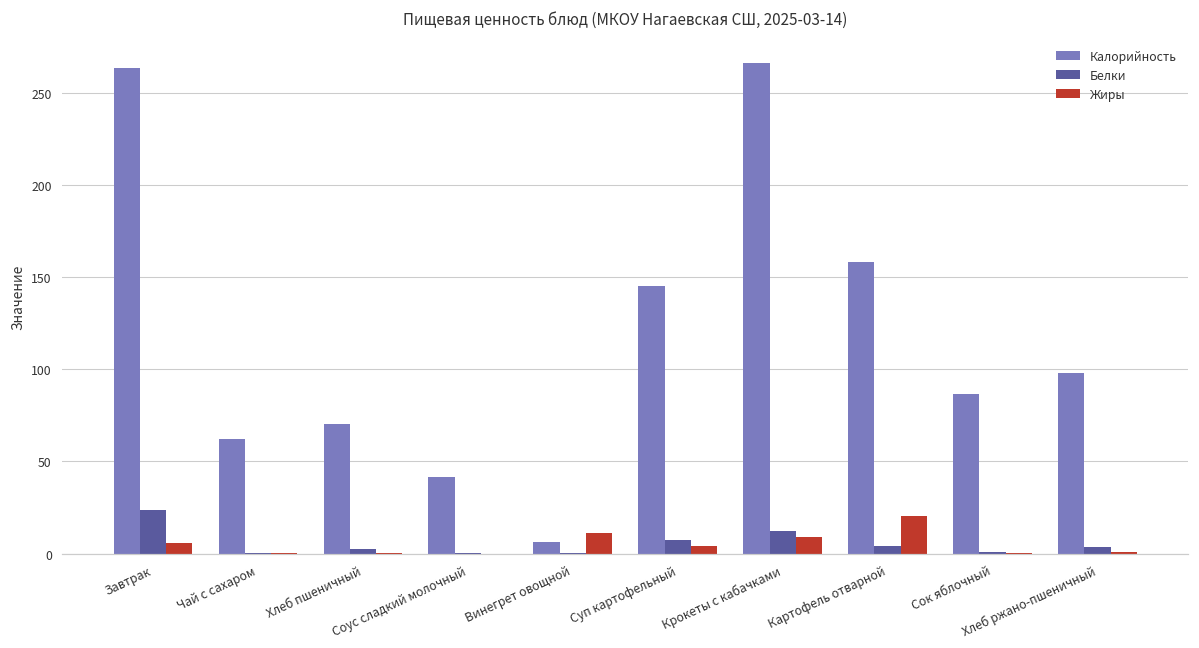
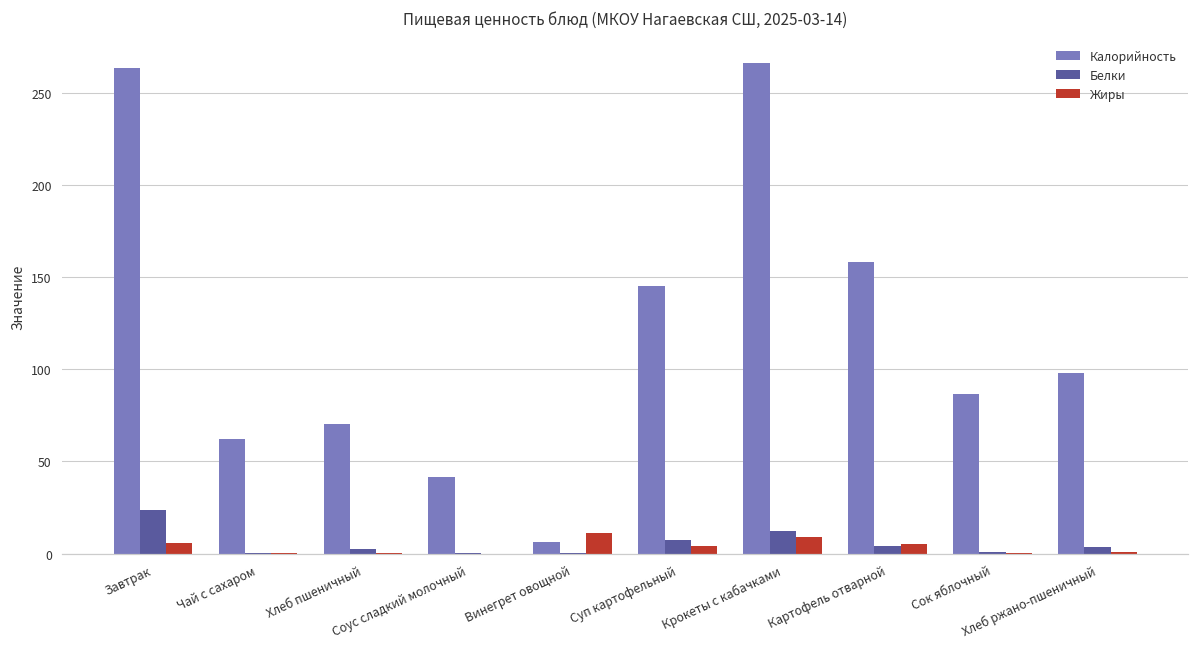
Жиры, Картофель отварной: 21 -> 5
